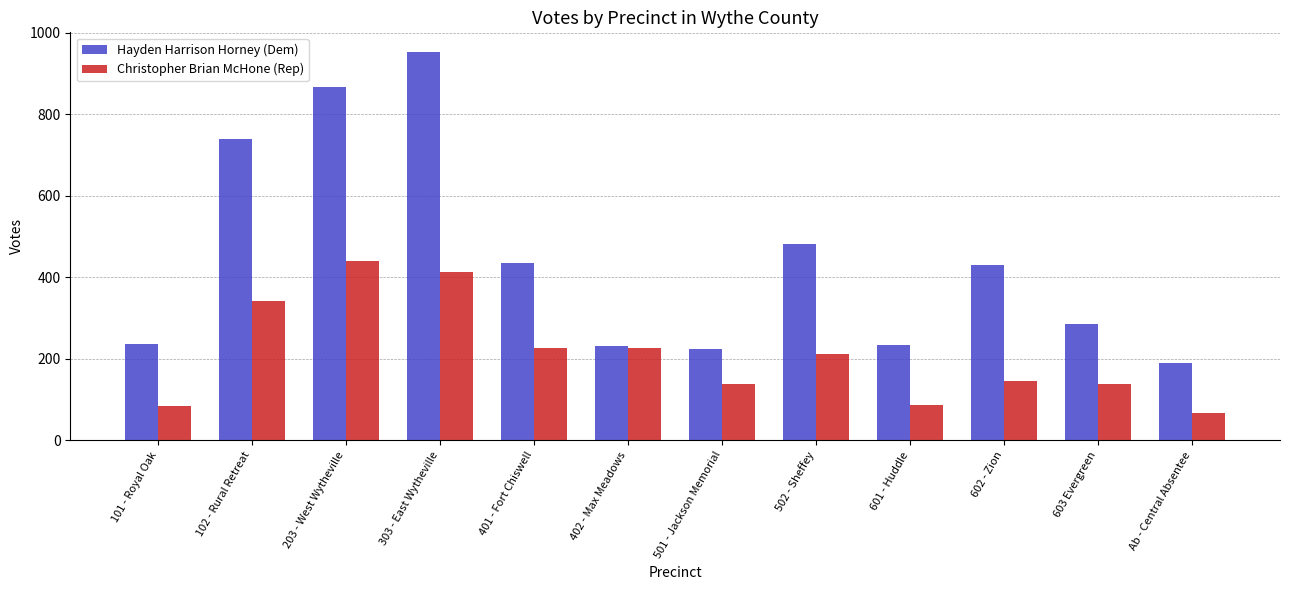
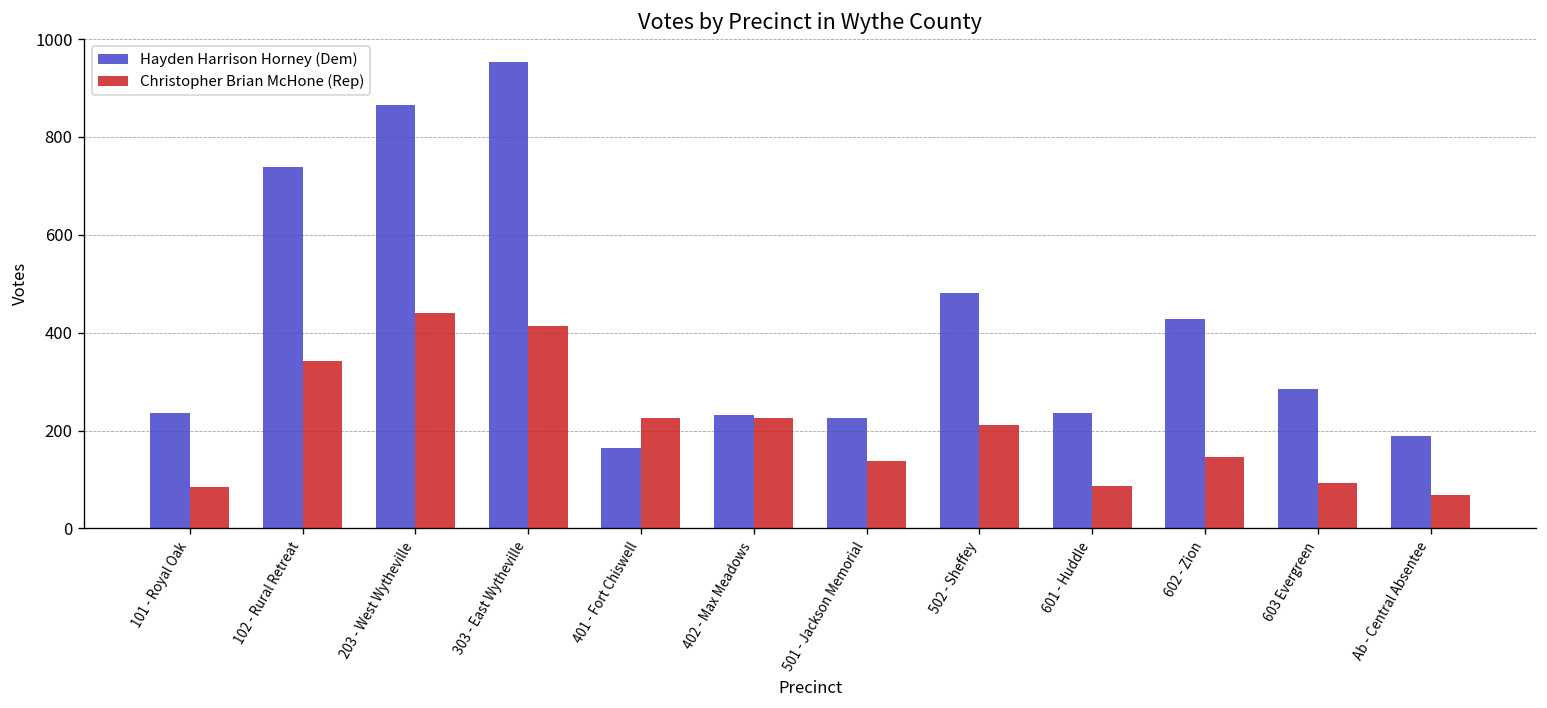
Hayden Harrison Horney (Dem), 401 - Fort Chiswell: 440 -> 170
Christopher Brian McHone (Rep), 603 Evergreen: 140 -> 90
